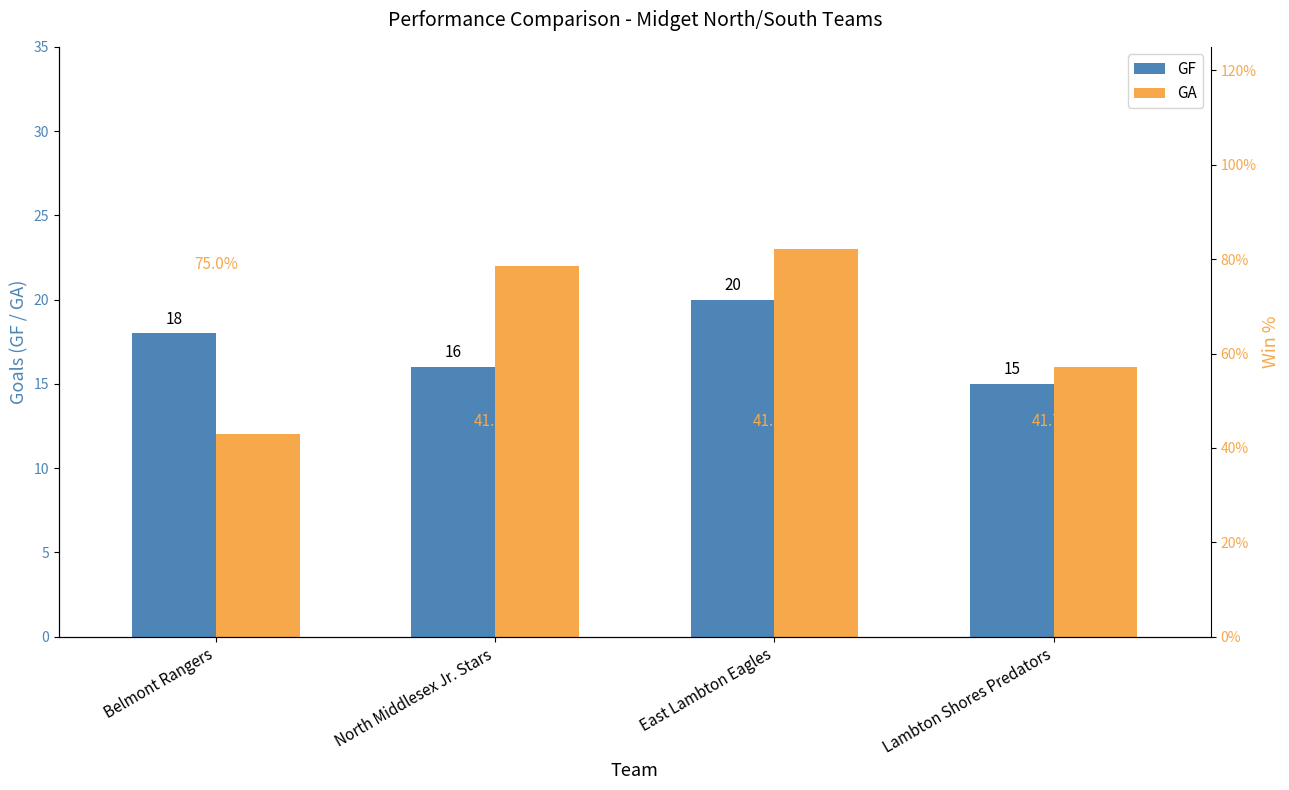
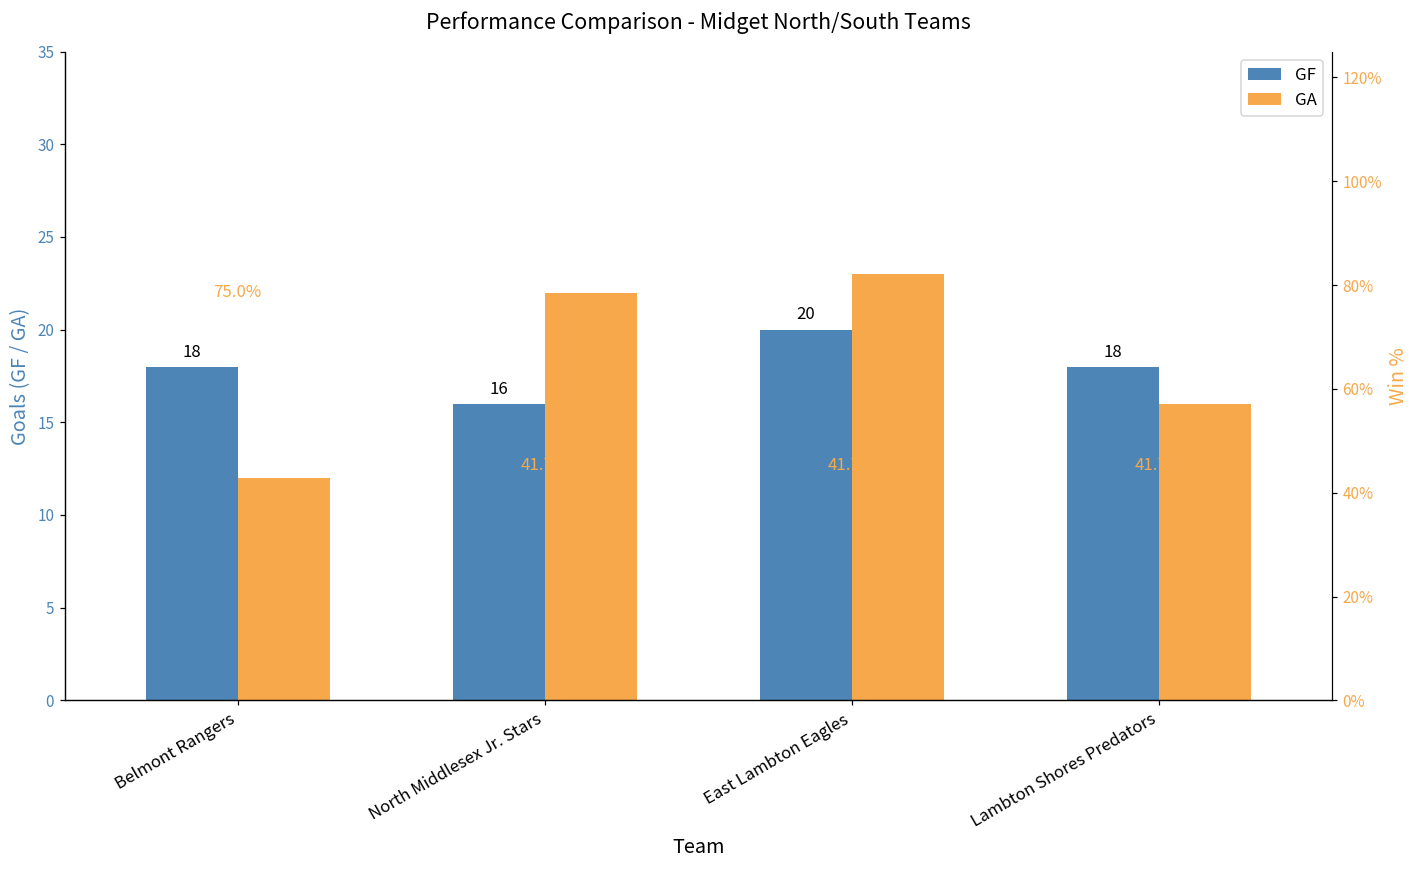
GF, Lambton Shores Predators: 15 -> 18
